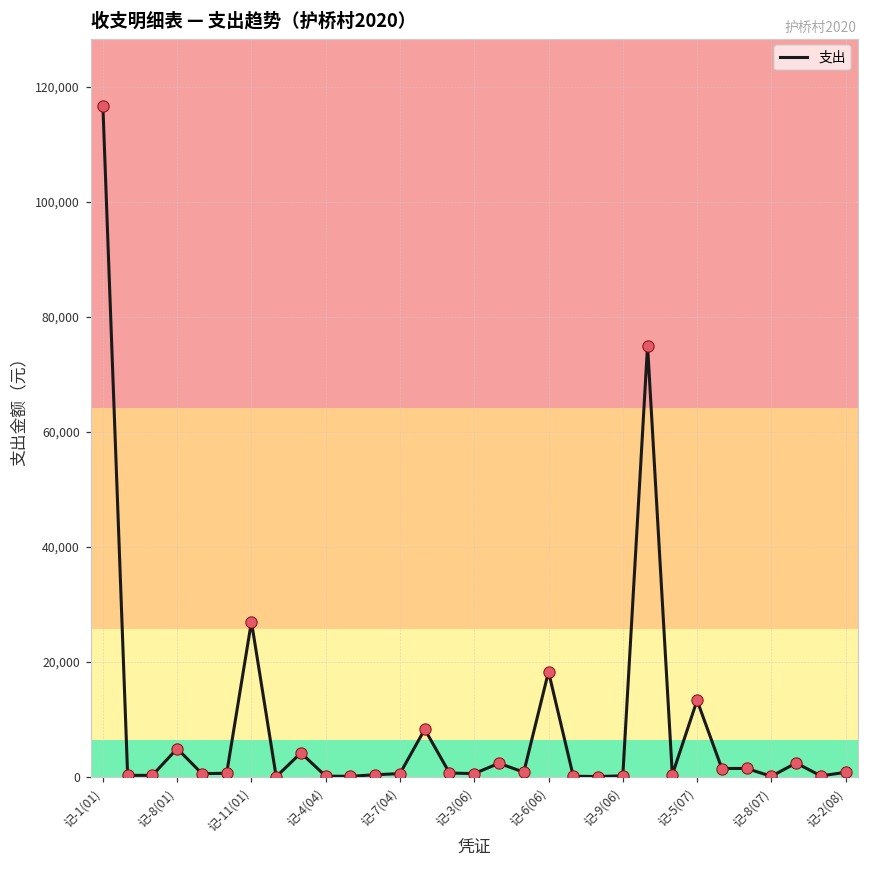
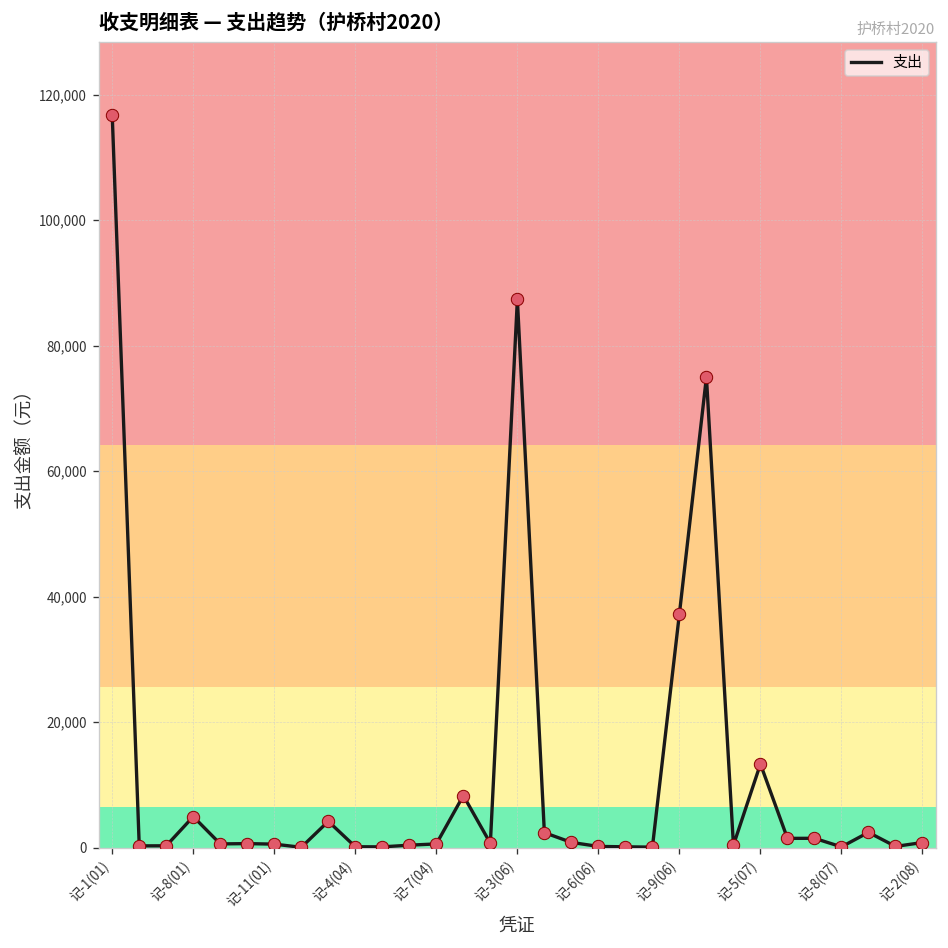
记-11(01): 27,000 -> 1,000
记-3(06): 1,000 -> 87,000
记-6(06): 18,000 -> 0
记-9(06): 0 -> 37,000
